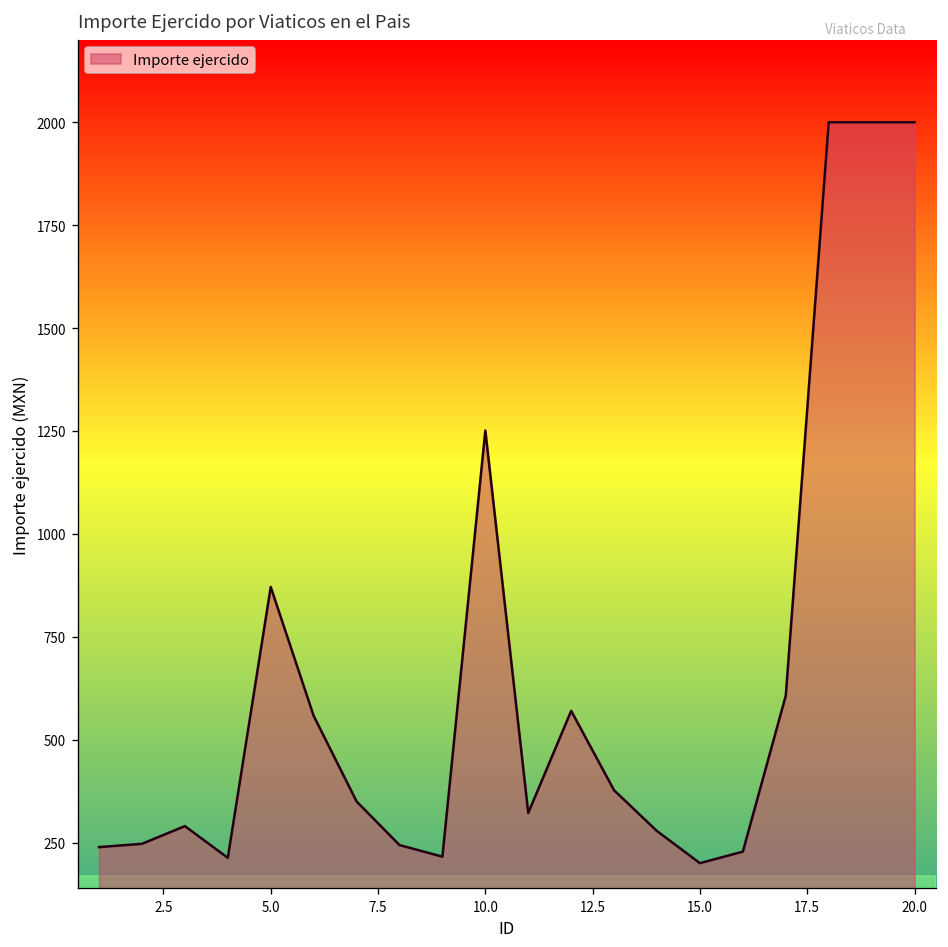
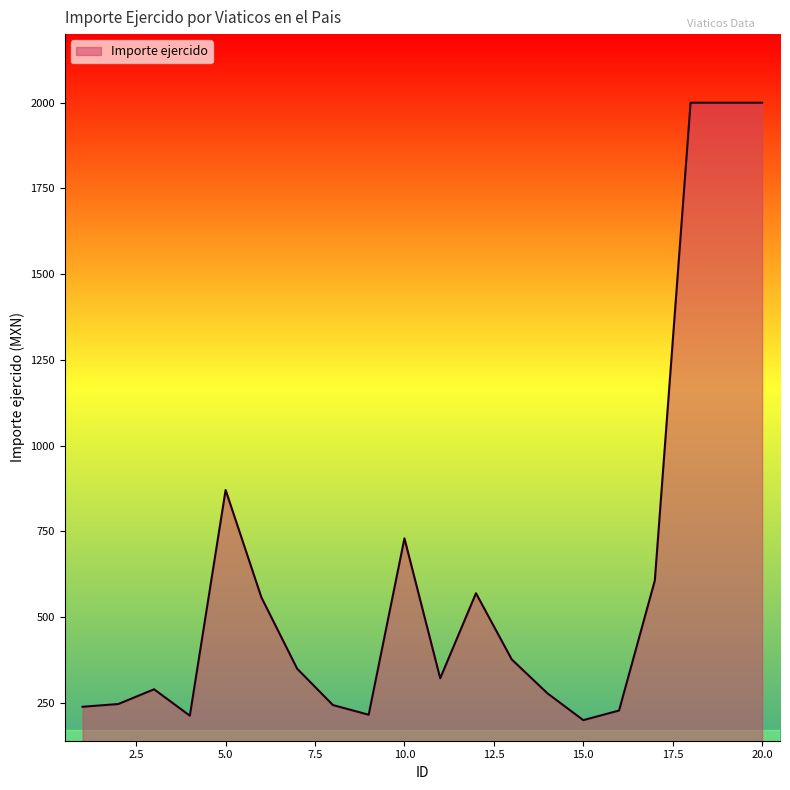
10.0: 1250 -> 730
